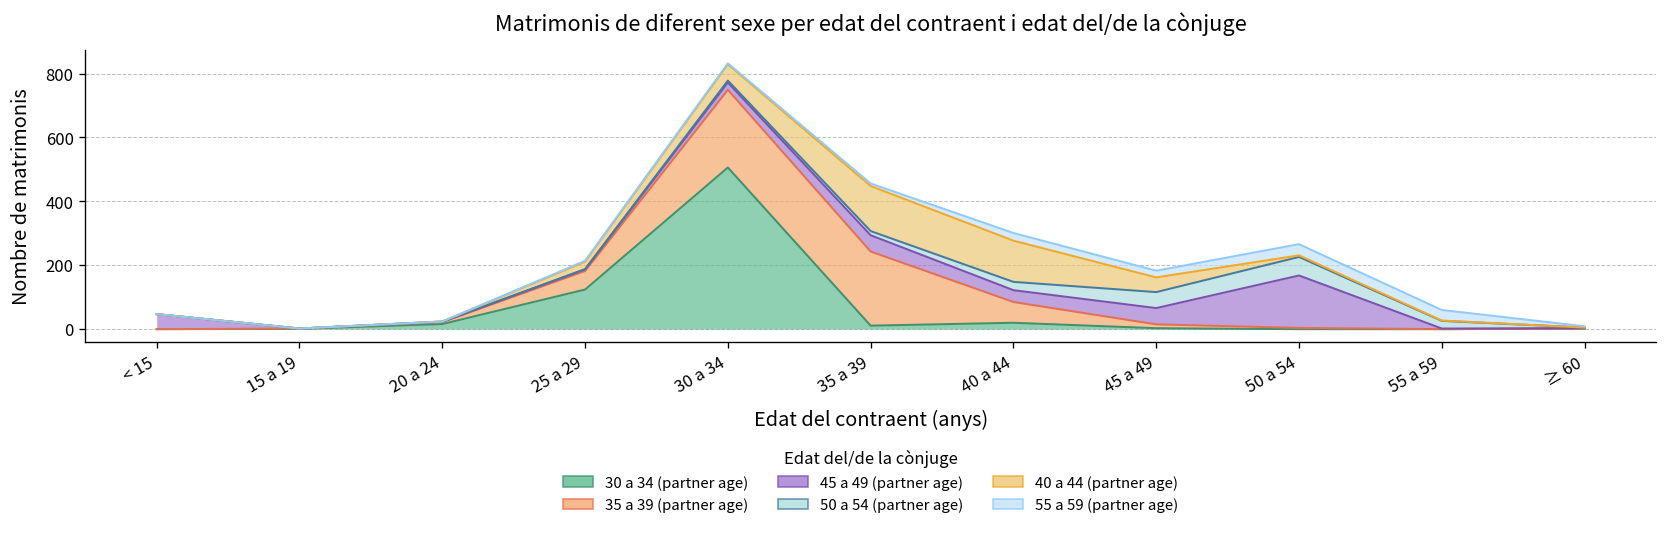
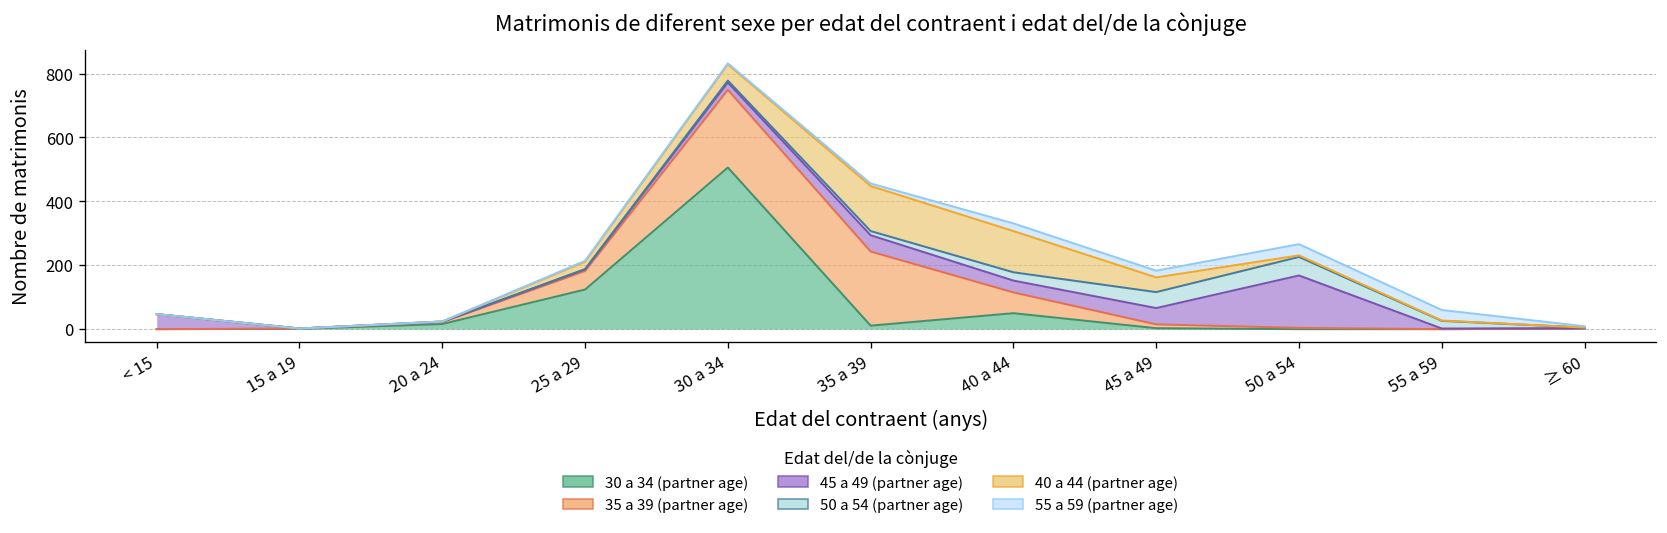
30 a 34 (partner age), 40 a 44: 20 -> 50
